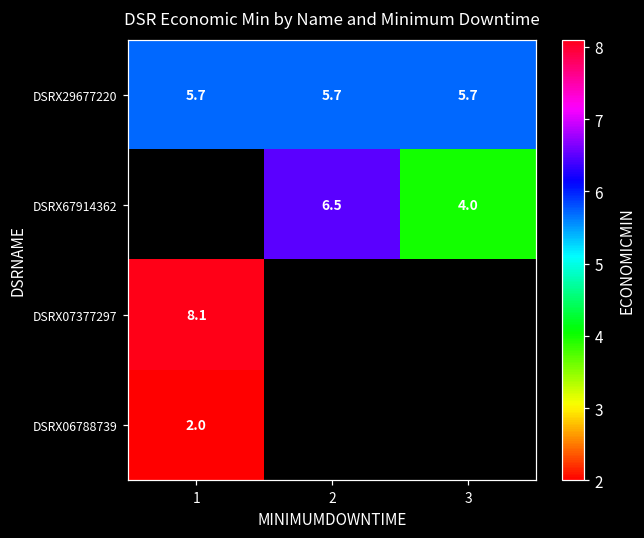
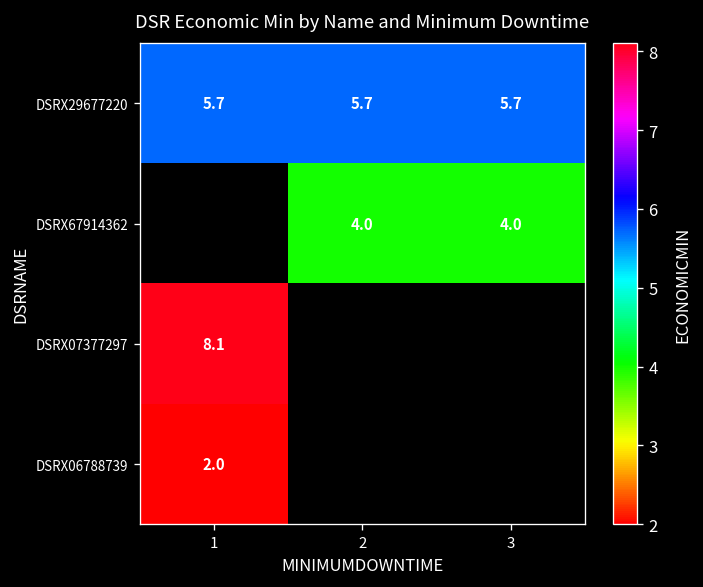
DSRX67914362, 2: 6.5 -> 4.0
